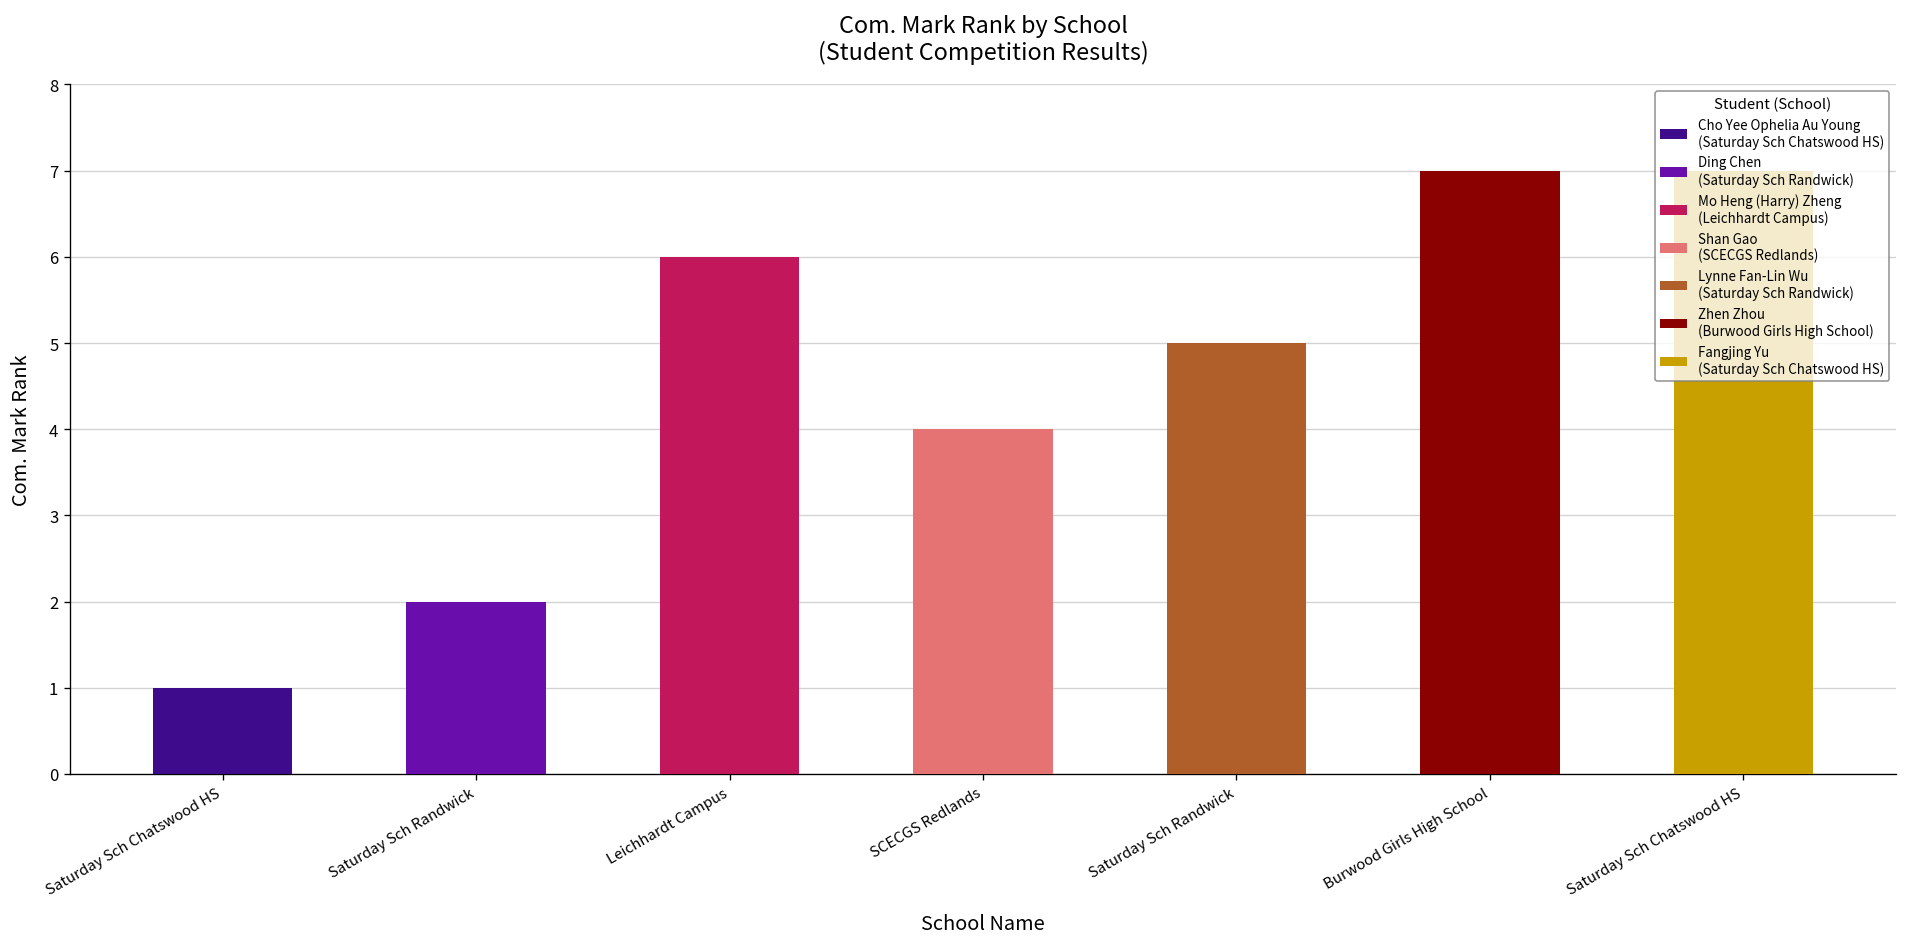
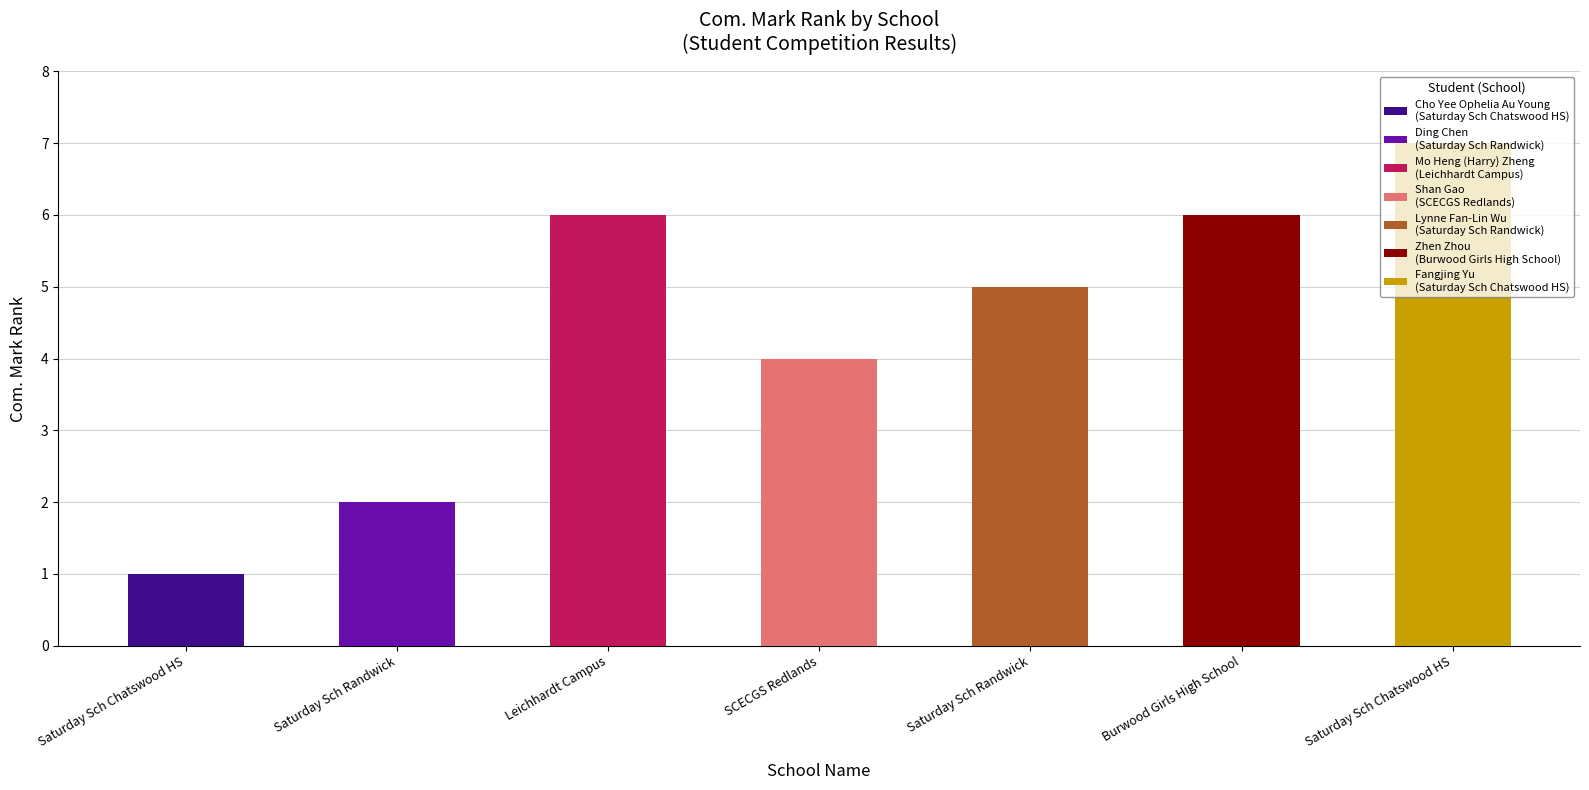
Burwood Girls High School: 7 -> 6
